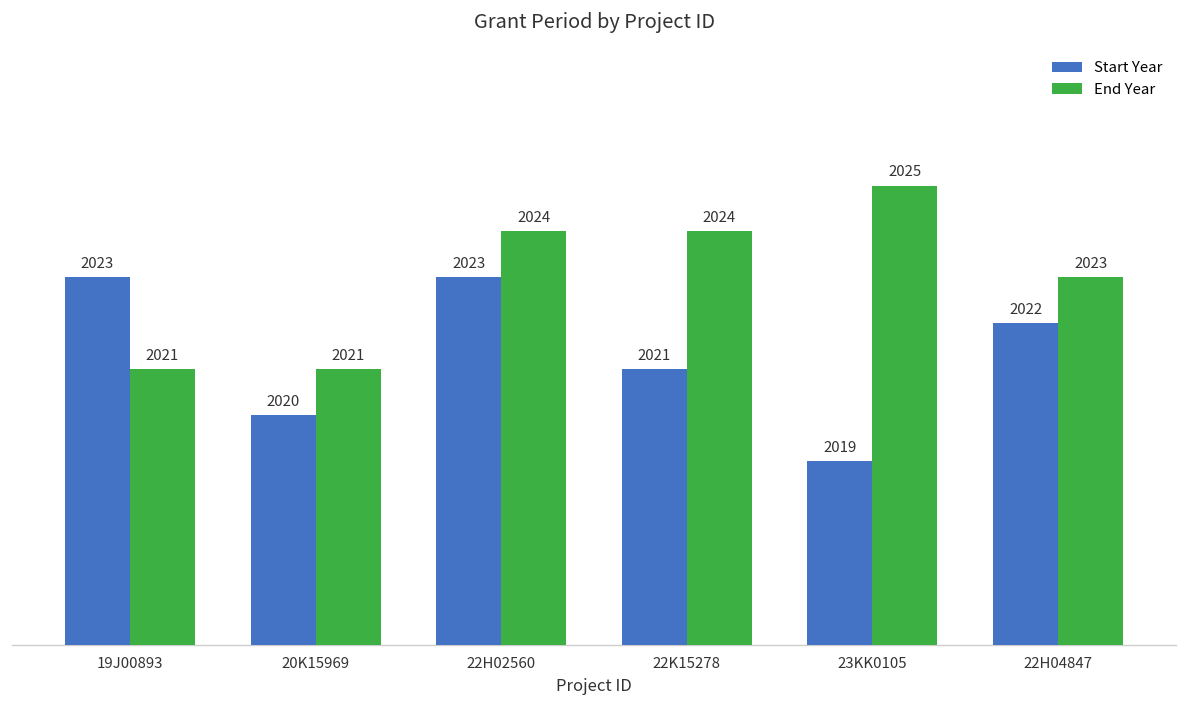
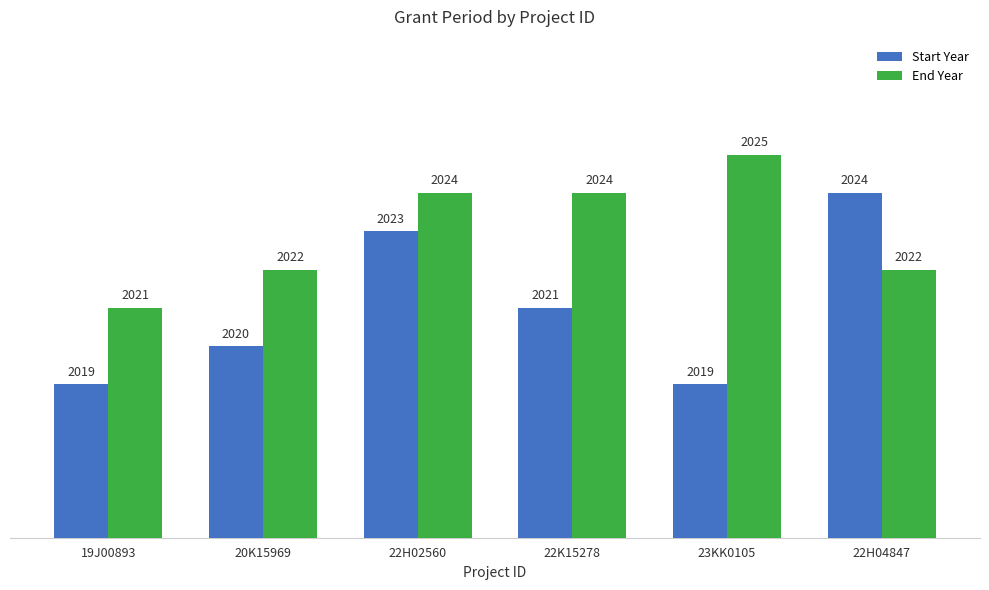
Start Year, 19J00893: 2023 -> 2019
End Year, 20K15969: 2021 -> 2022
Start Year, 22H04847: 2022 -> 2024
End Year, 22H04847: 2023 -> 2022
